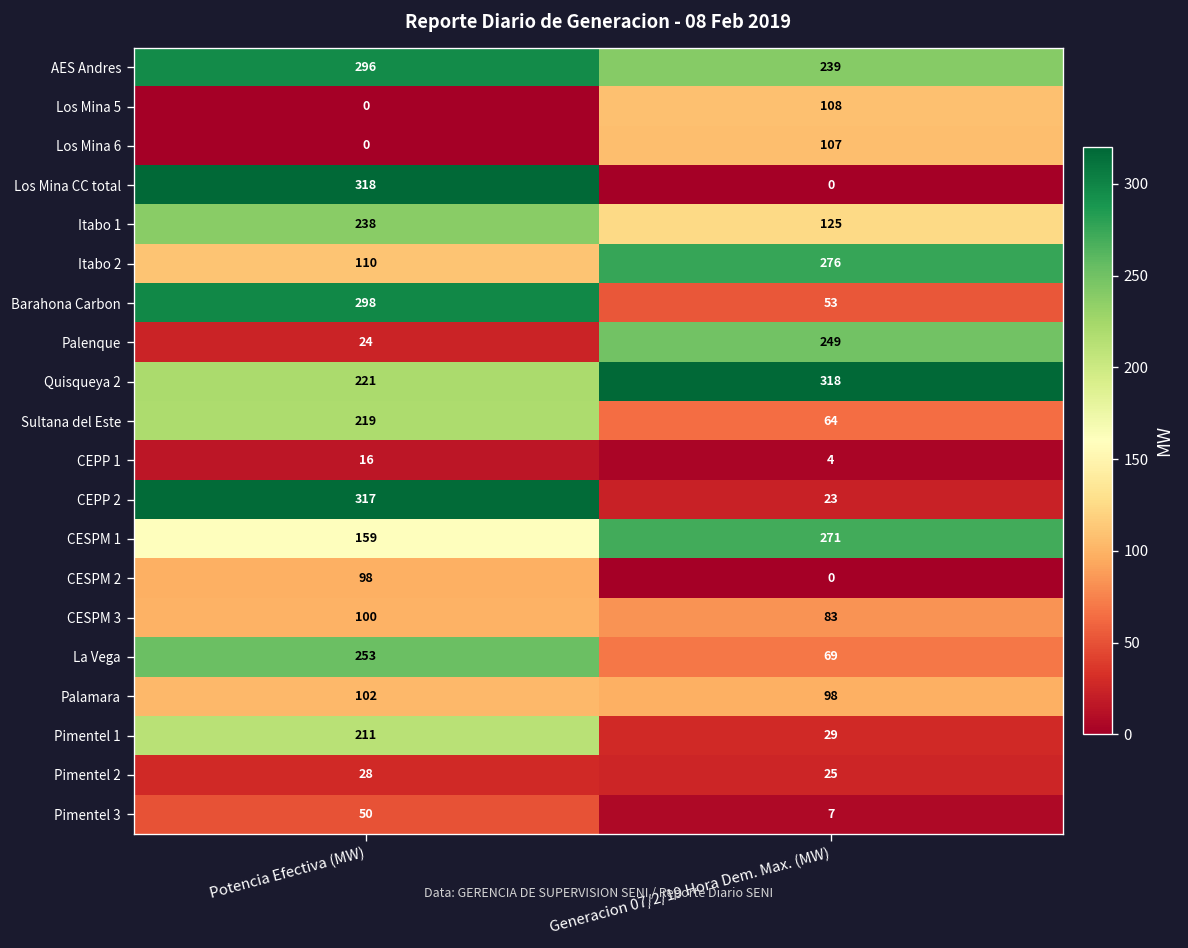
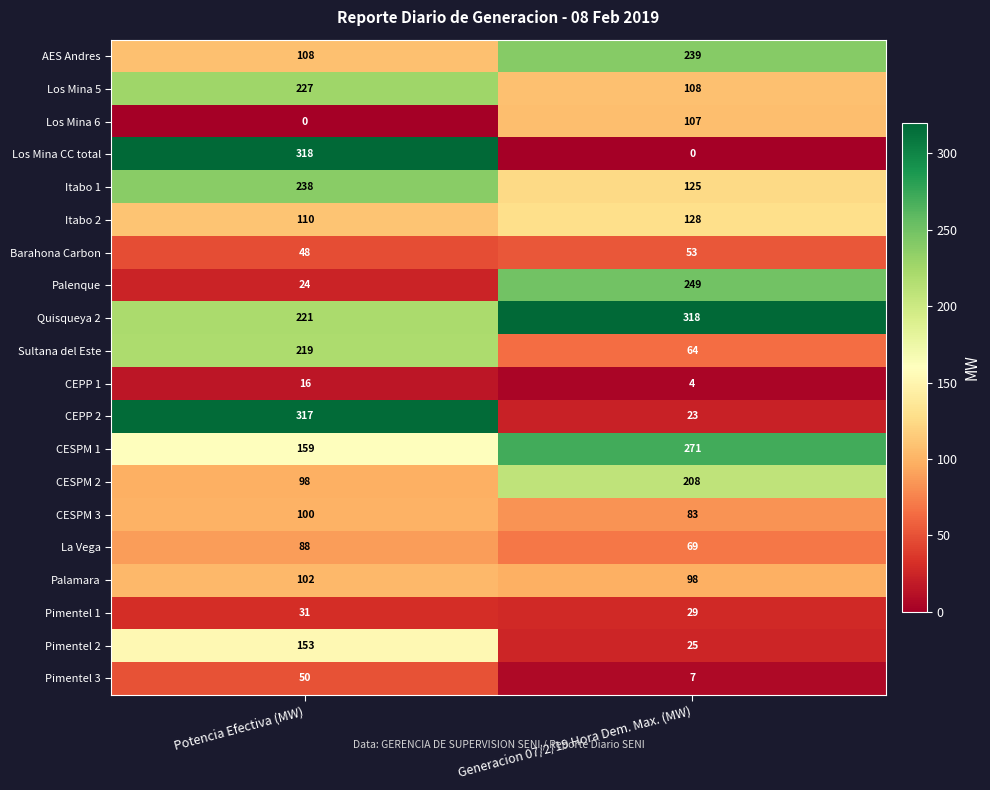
AES Andres, Potencia Efectiva (MW): 296 -> 108
Los Mina 5, Potencia Efectiva (MW): 0 -> 227
Itabo 2, Generacion 07/2/19 Hora Dem. Max. (MW): 276 -> 128
Barahona Carbon, Potencia Efectiva (MW): 298 -> 48
CESPM 2, Generacion 07/2/19 Hora Dem. Max. (MW): 0 -> 208
La Vega, Potencia Efectiva (MW): 253 -> 88
Pimentel 1, Potencia Efectiva (MW): 211 -> 31
Pimentel 2, Potencia Efectiva (MW): 28 -> 153
